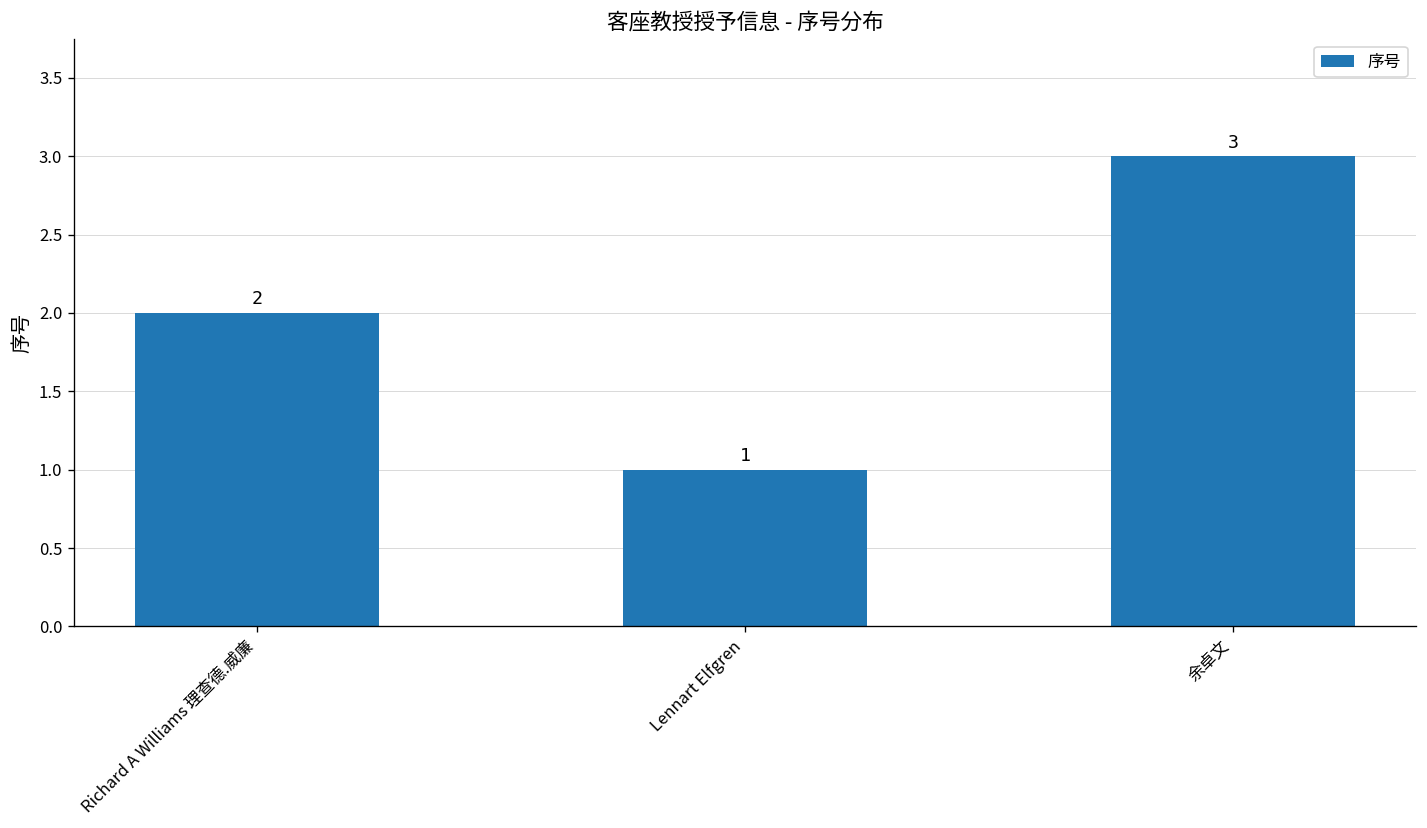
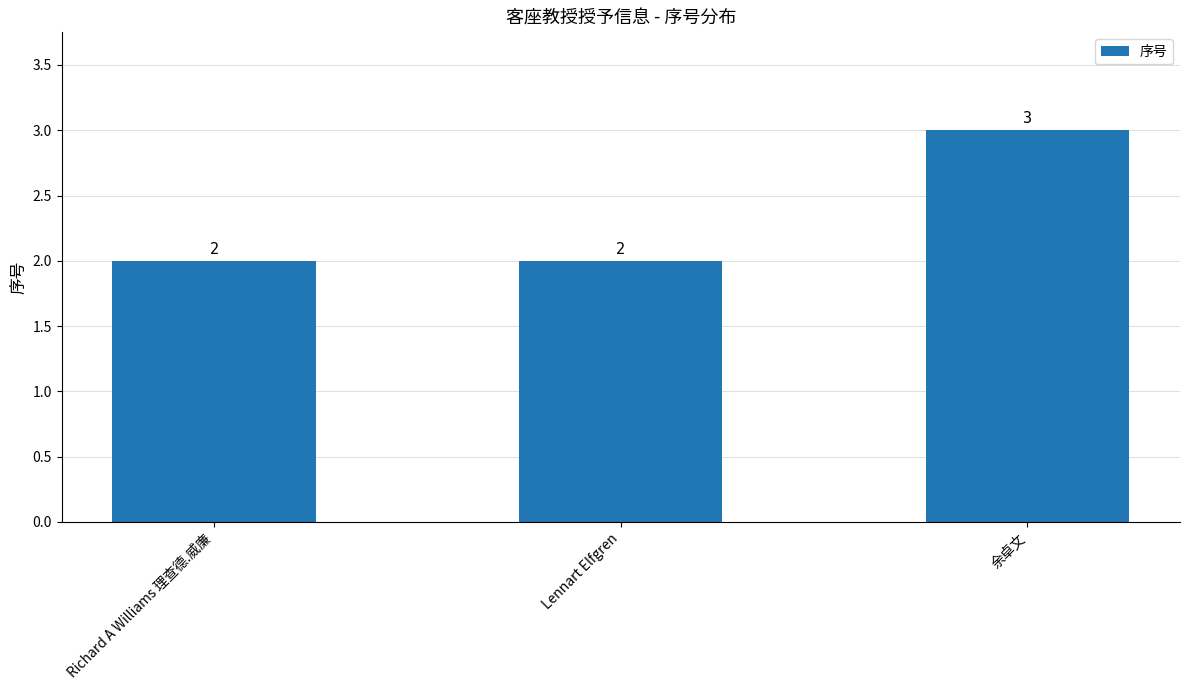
Lennart Elfgren: 1 -> 2
